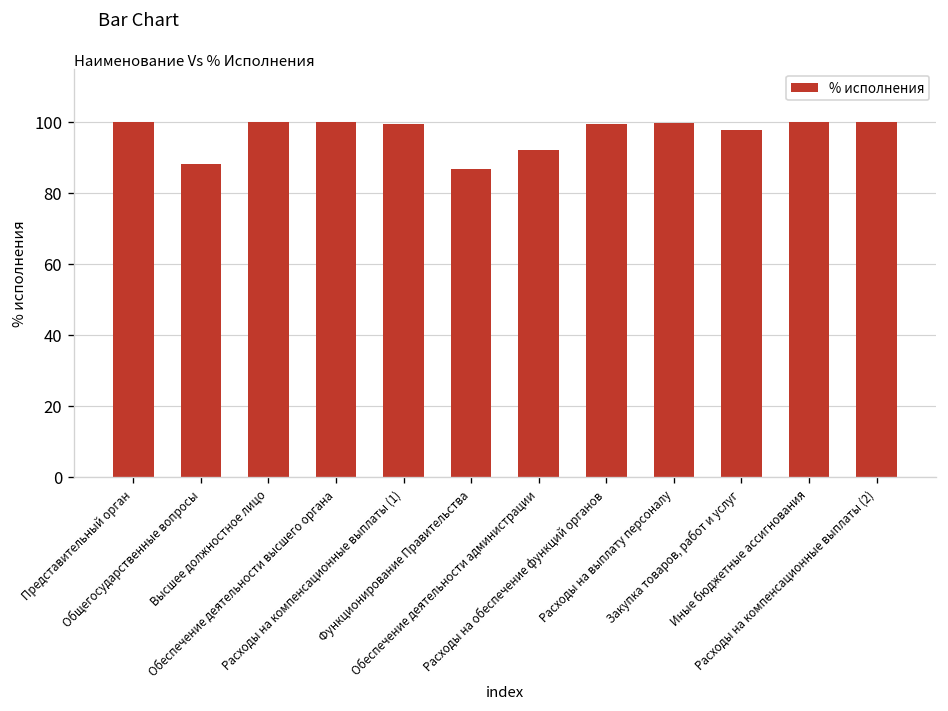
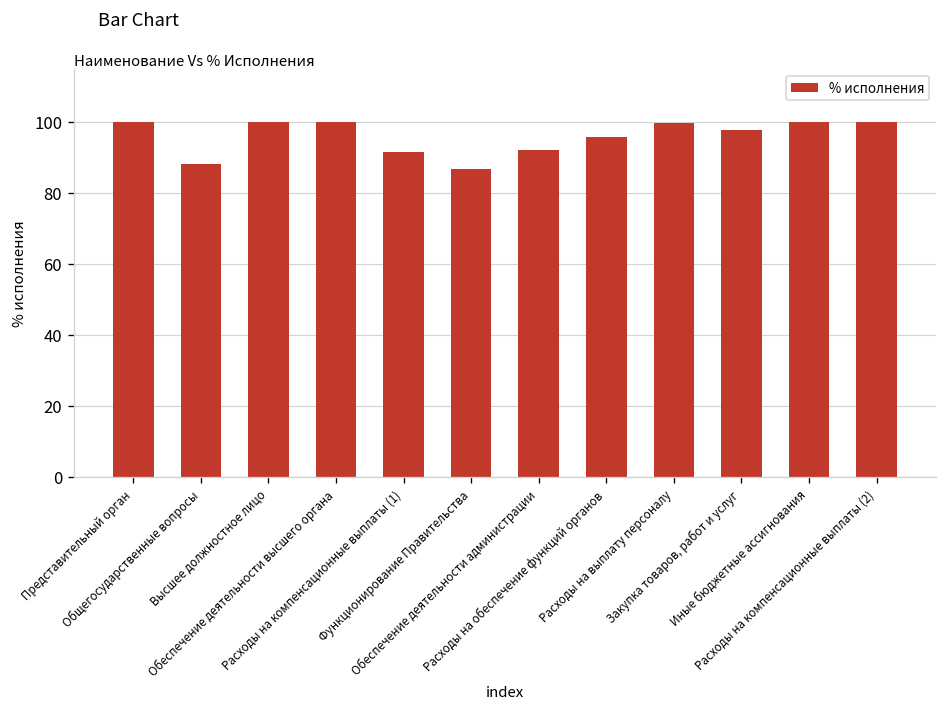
Расходы на компенсационные выплаты (1): 99 -> 92
Расходы на обеспечение функций органов: 99 -> 96
